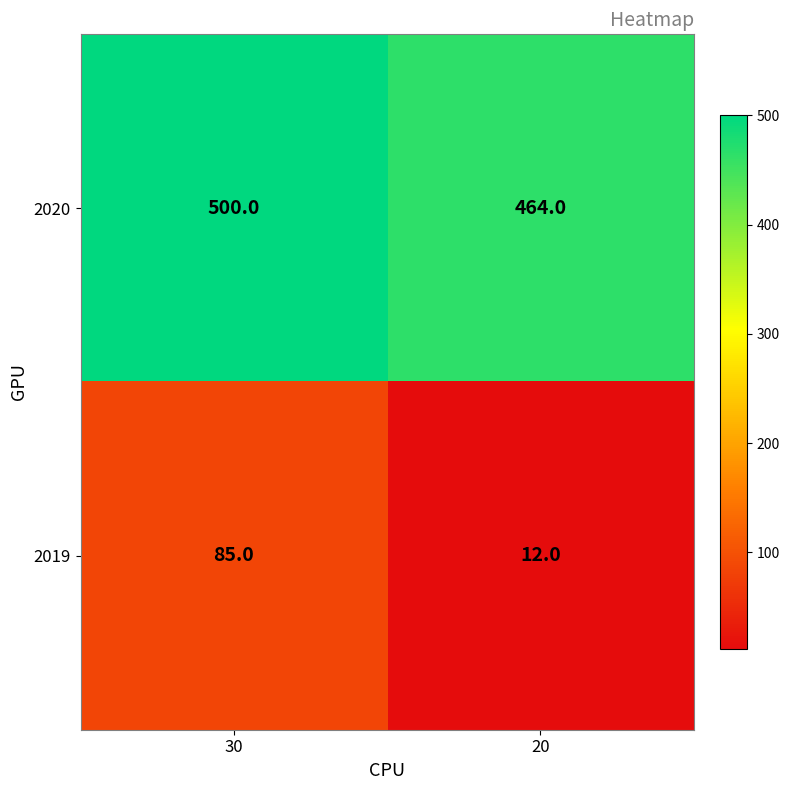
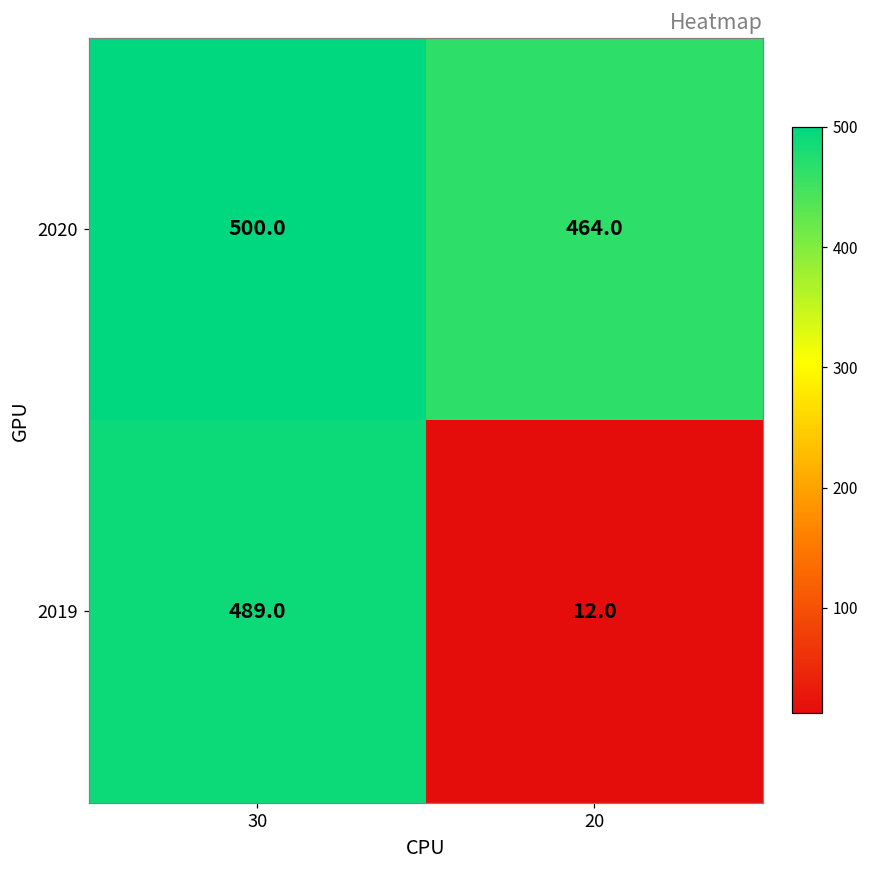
2019, 30: 85.0 -> 489.0
